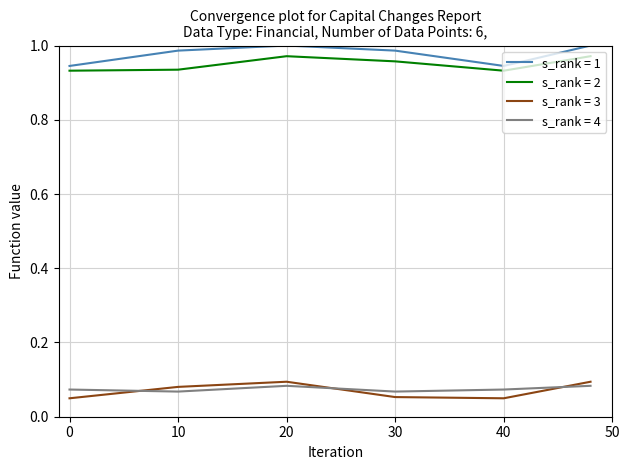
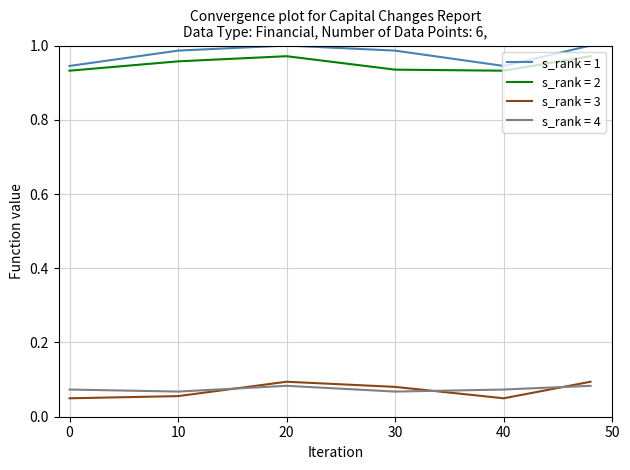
s_rank = 2, 10: 0.93 -> 0.96
s_rank = 3, 10: 0.08 -> 0.06
s_rank = 2, 30: 0.96 -> 0.94
s_rank = 3, 30: 0.05 -> 0.08
